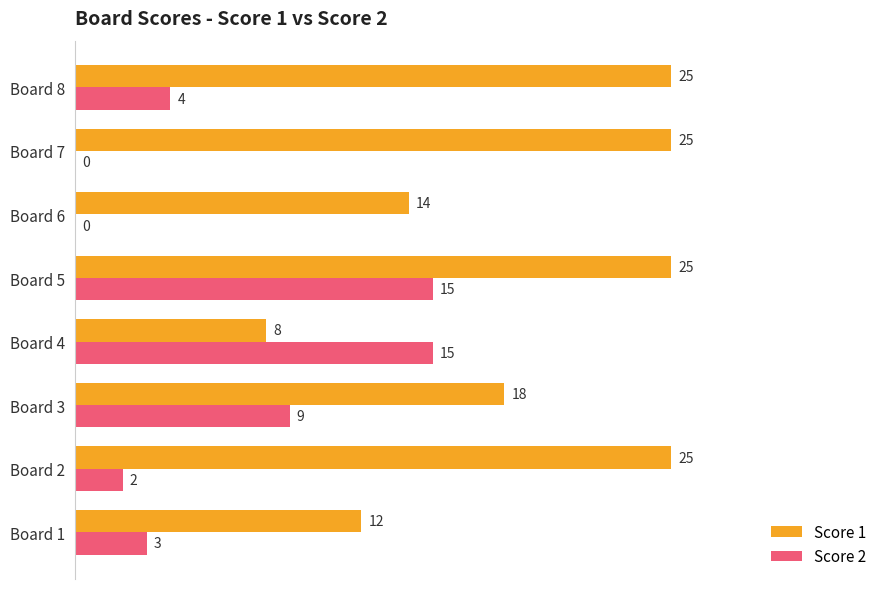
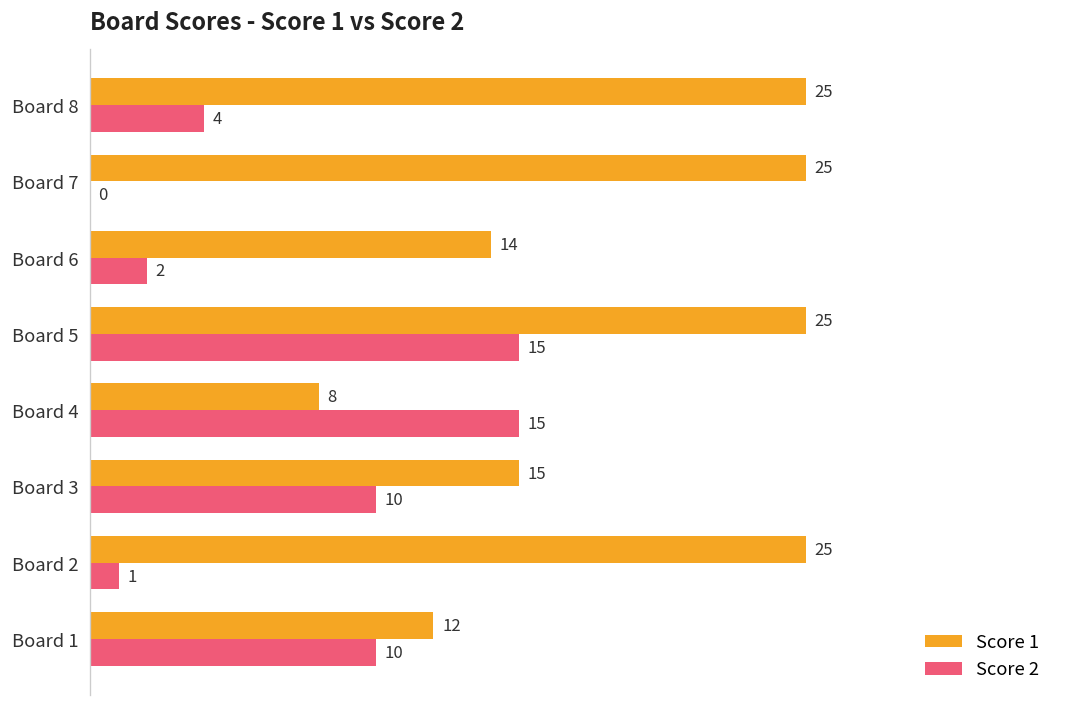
Score 2, Board 6: 0 -> 2
Score 1, Board 3: 18 -> 15
Score 2, Board 3: 9 -> 10
Score 2, Board 2: 2 -> 1
Score 2, Board 1: 3 -> 10
